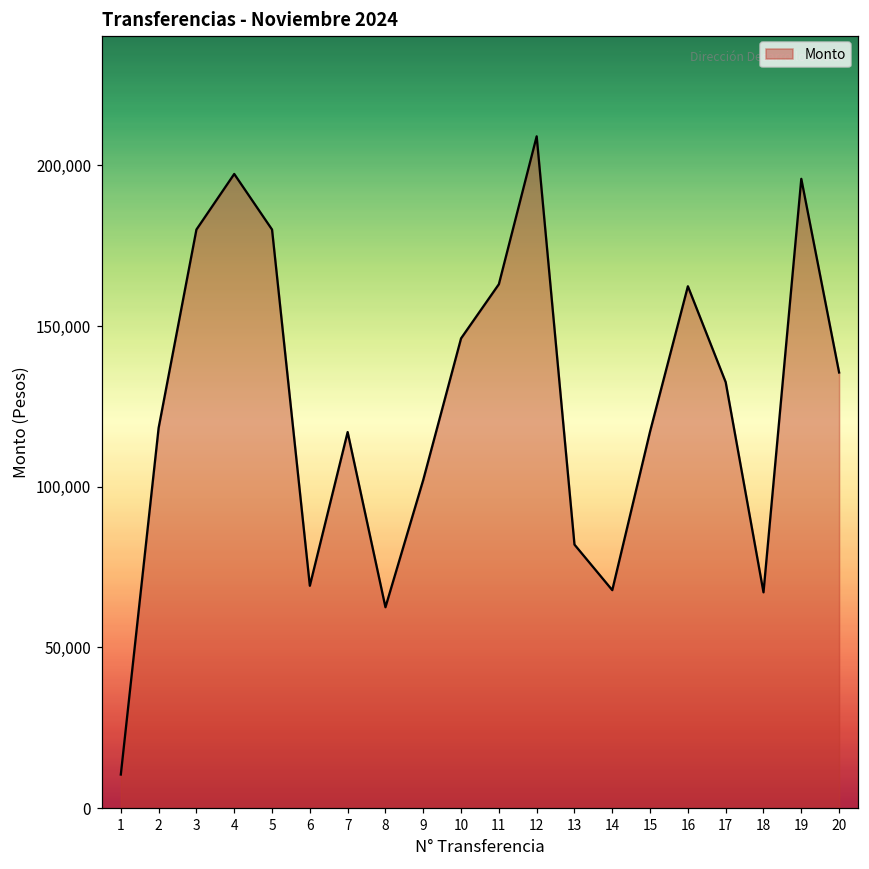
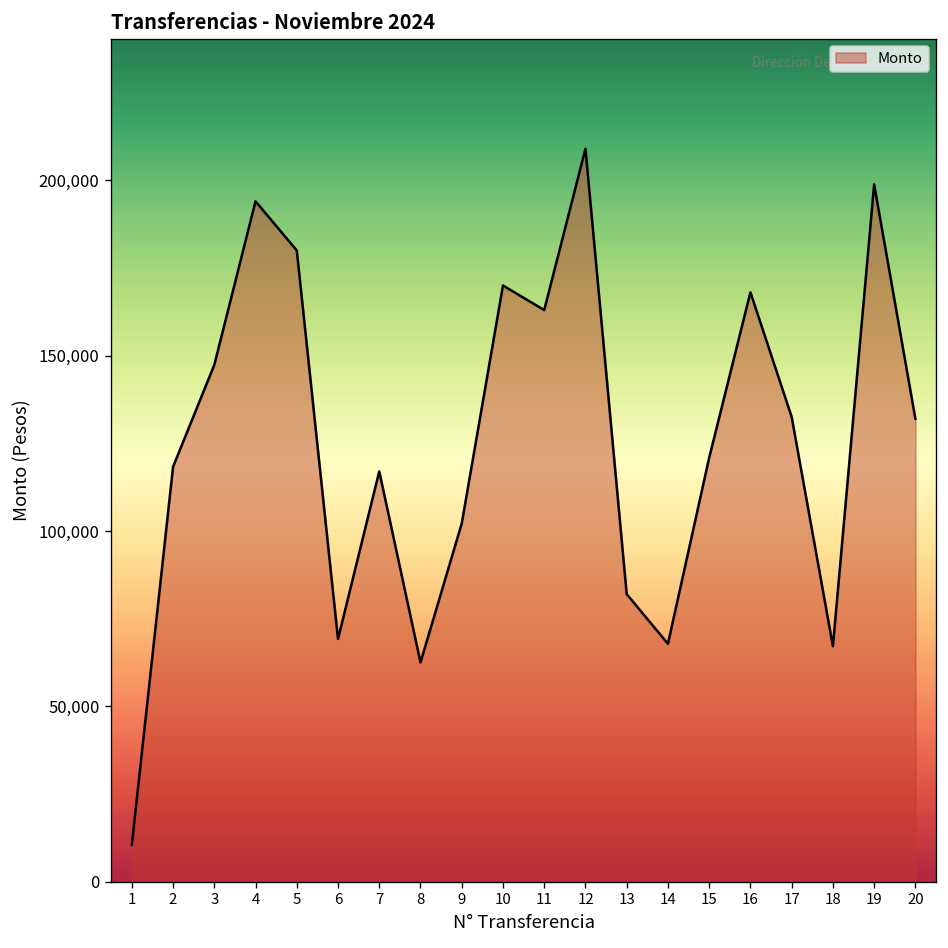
3: 180,000 -> 147,000
4: 197,000 -> 194,000
10: 146,000 -> 170,000
15: 117,000 -> 121,000
16: 162,000 -> 168,000
19: 196,000 -> 199,000
20: 136,000 -> 132,000
